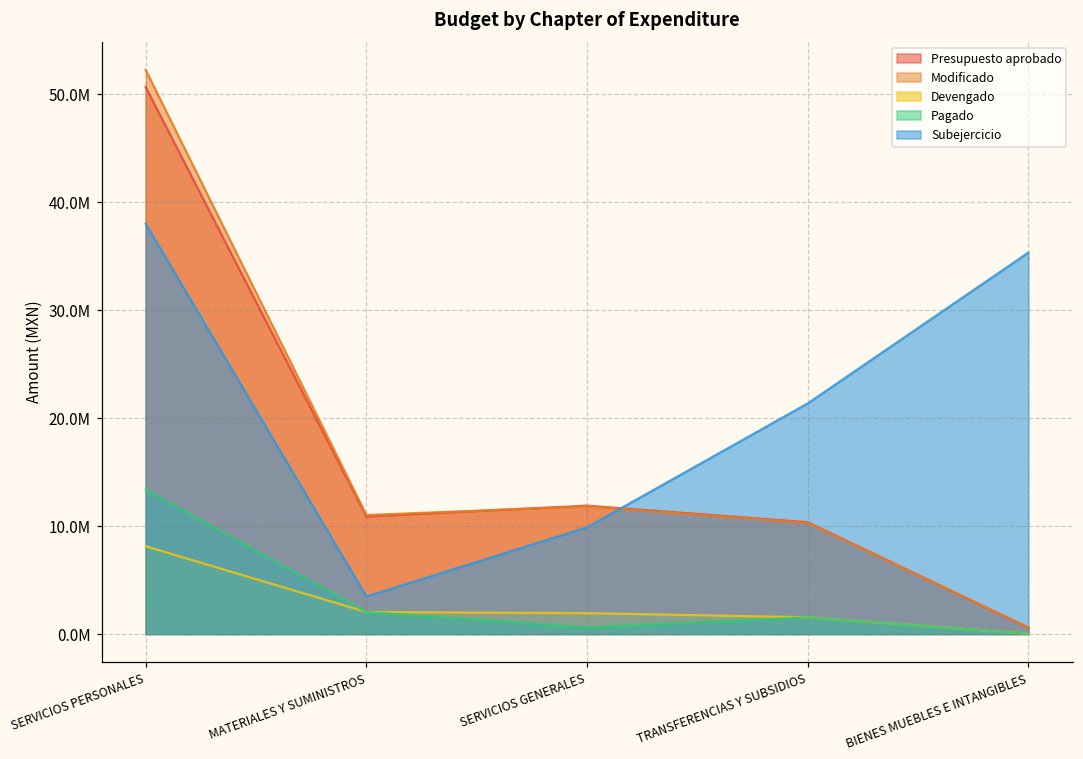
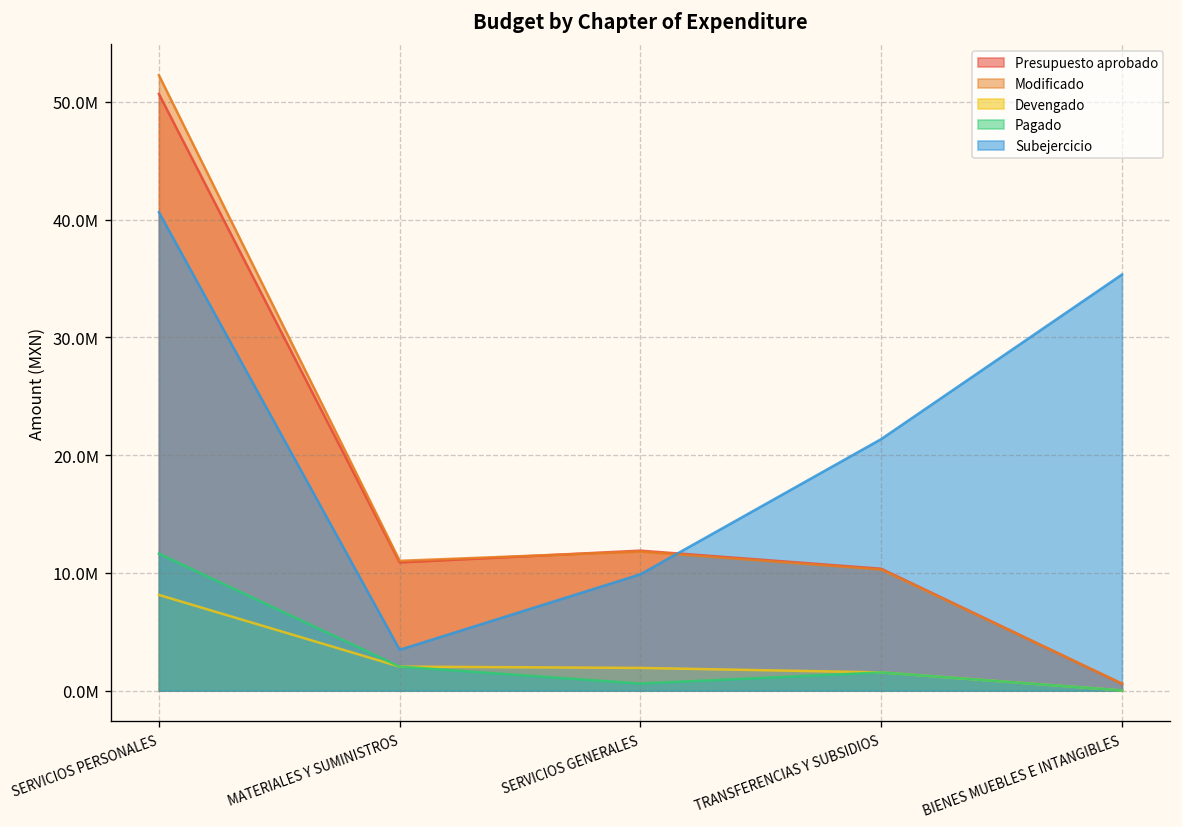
Pagado, SERVICIOS PERSONALES: 13000000 -> 12000000
Subejercicio, SERVICIOS PERSONALES: 38000000 -> 41000000
